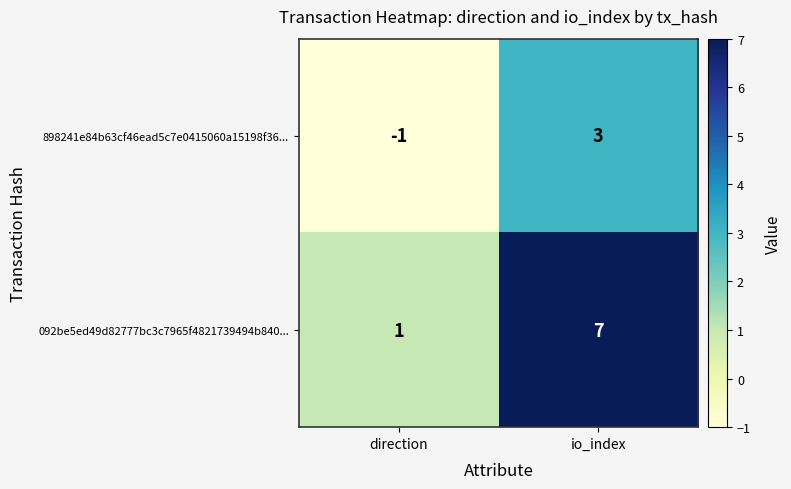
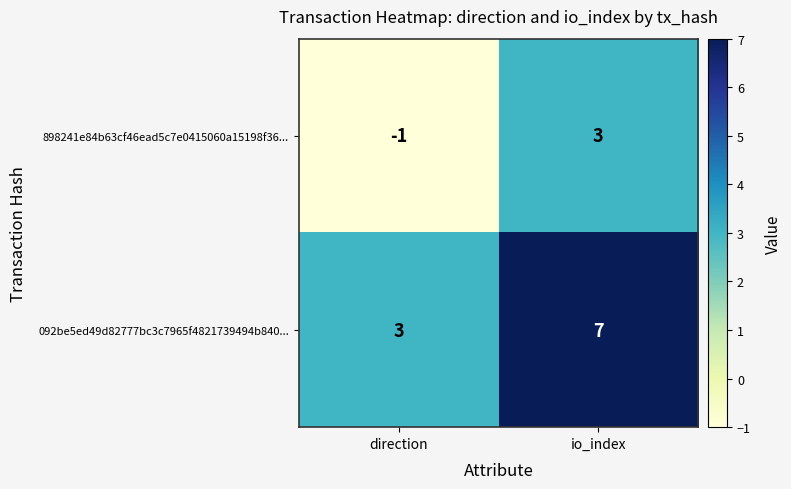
092be5ed49d82777bc3c7965f4821739494b840..., direction: 1 -> 3
